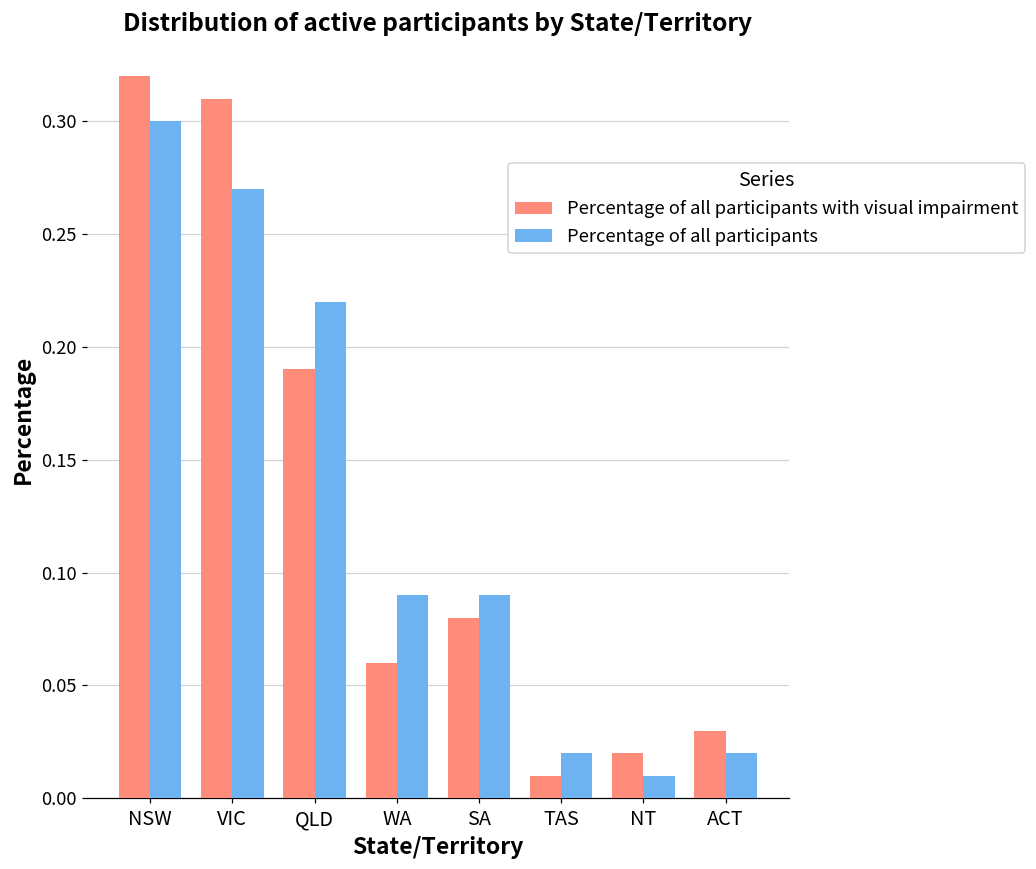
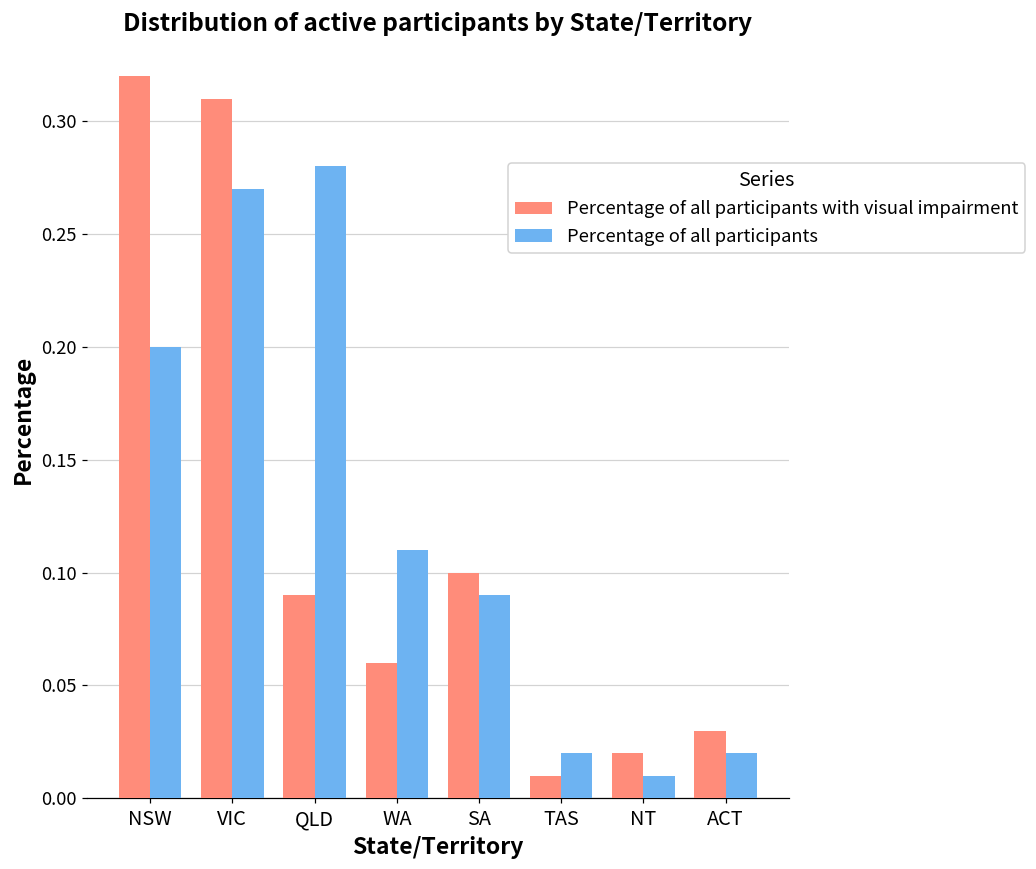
Percentage of all participants, NSW: 0.3 -> 0.2
Percentage of all participants with visual impairment, QLD: 0.19 -> 0.09
Percentage of all participants, QLD: 0.22 -> 0.28
Percentage of all participants, WA: 0.09 -> 0.11
Percentage of all participants with visual impairment, SA: 0.08 -> 0.10
